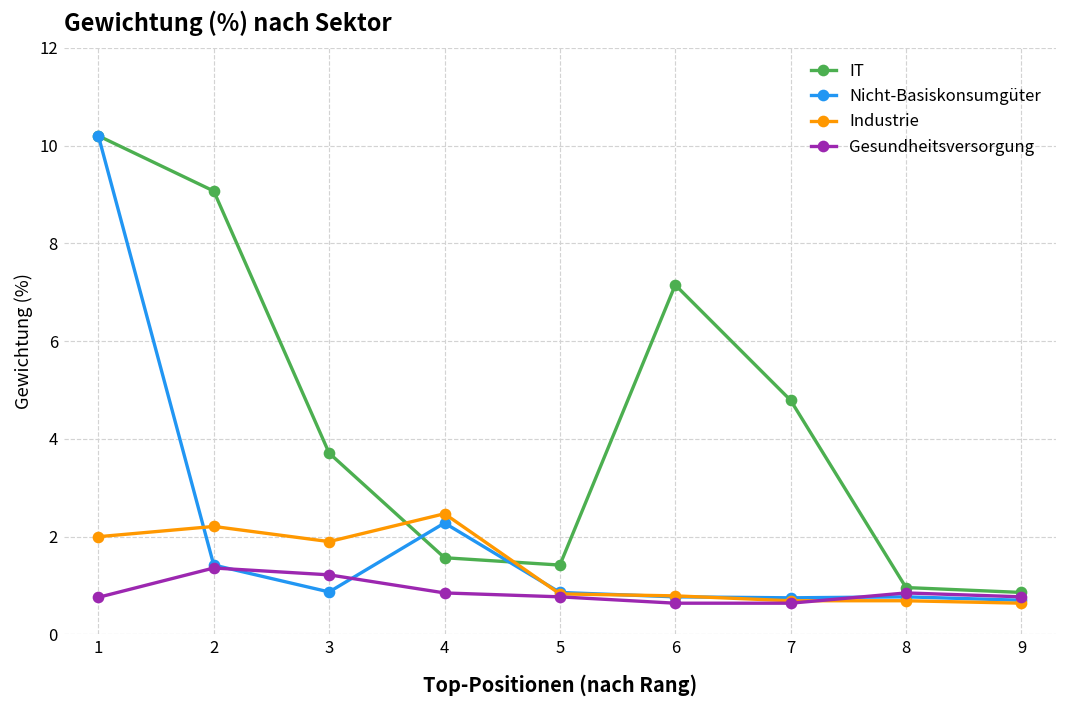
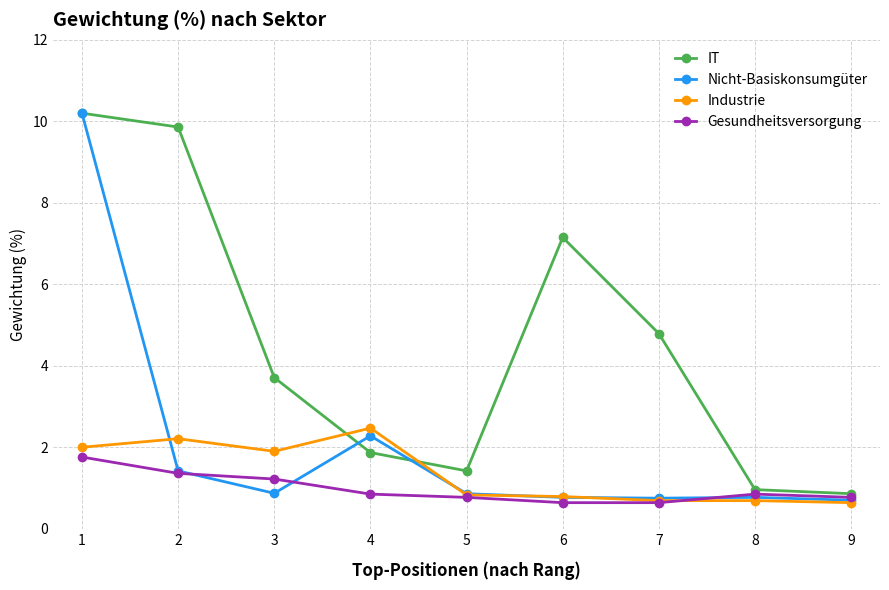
Gesundheitsversorgung, 1: 0.8 -> 1.8
IT, 2: 9.1 -> 9.9
IT, 4: 1.6 -> 1.9
